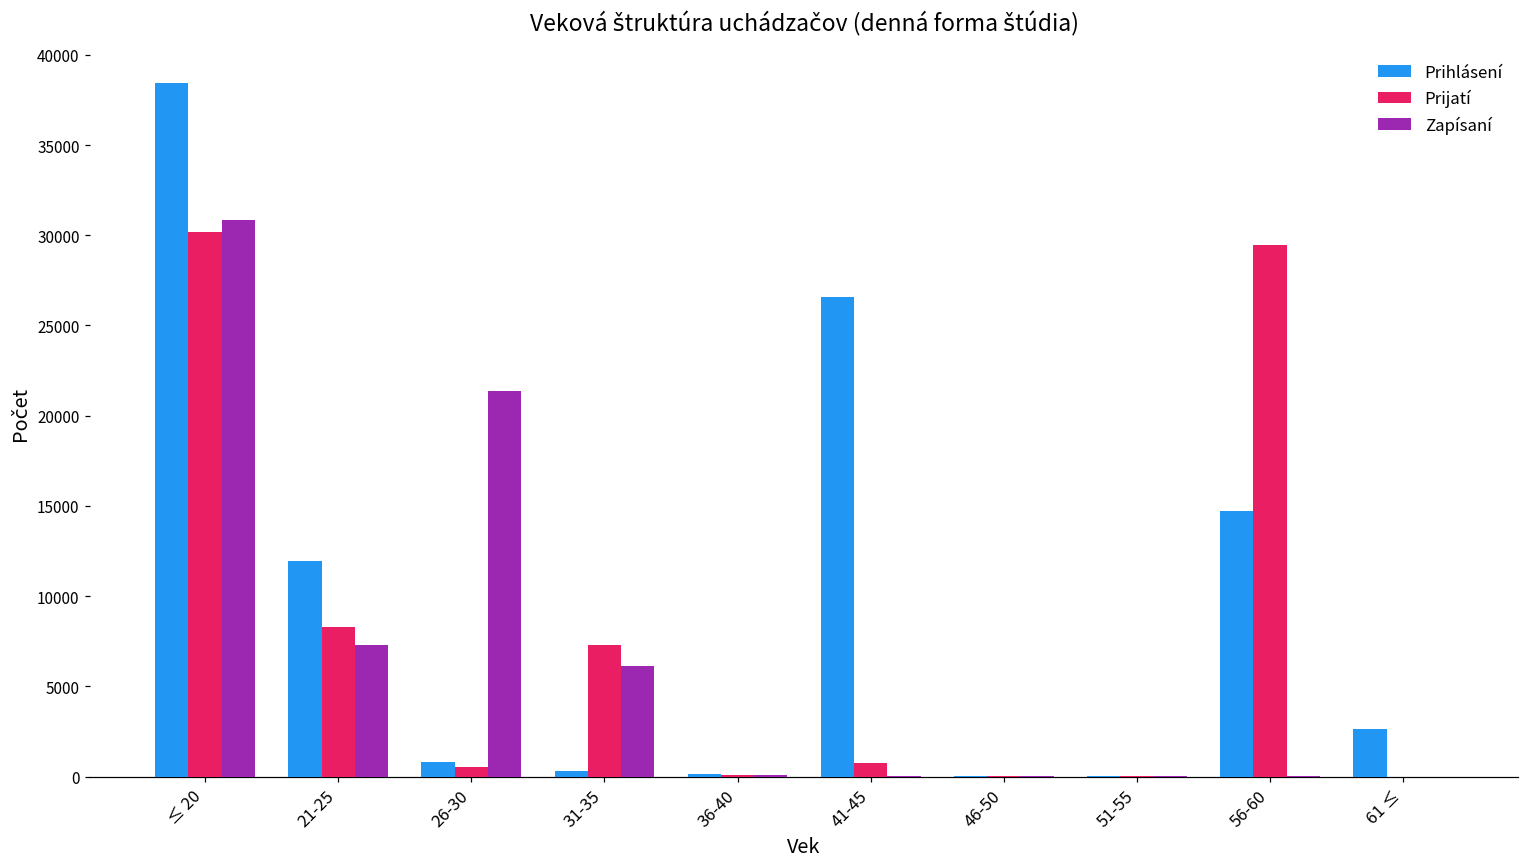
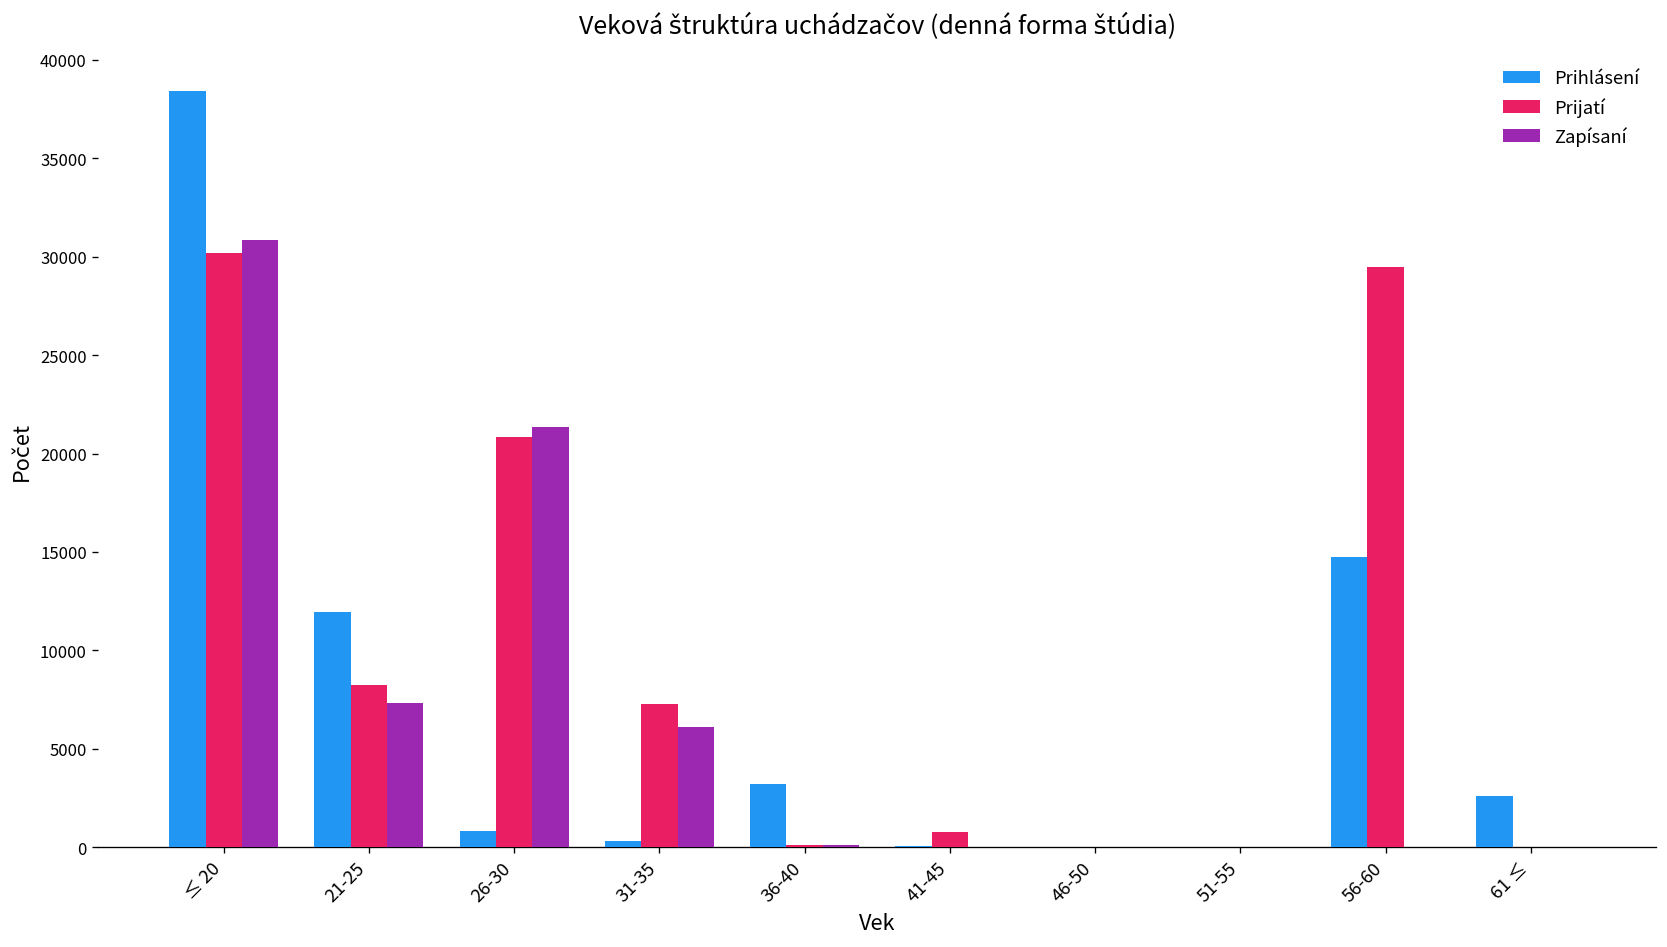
Prijatí, 26-30: 500 -> 20800
Prihlásení, 36-40: 100 -> 3200
Prihlásení, 41-45: 26600 -> 100
